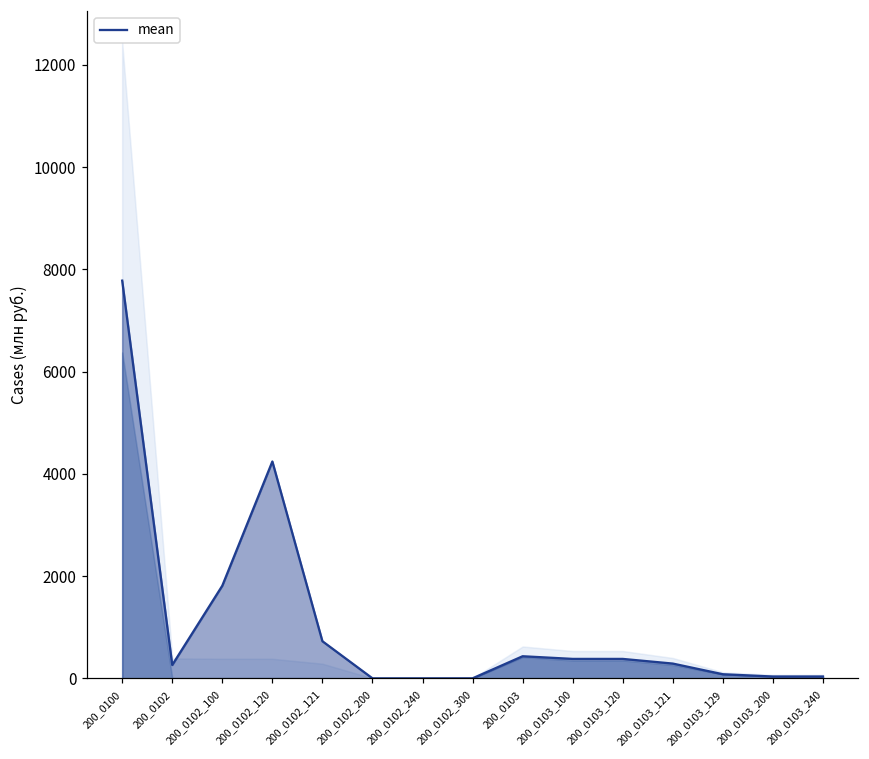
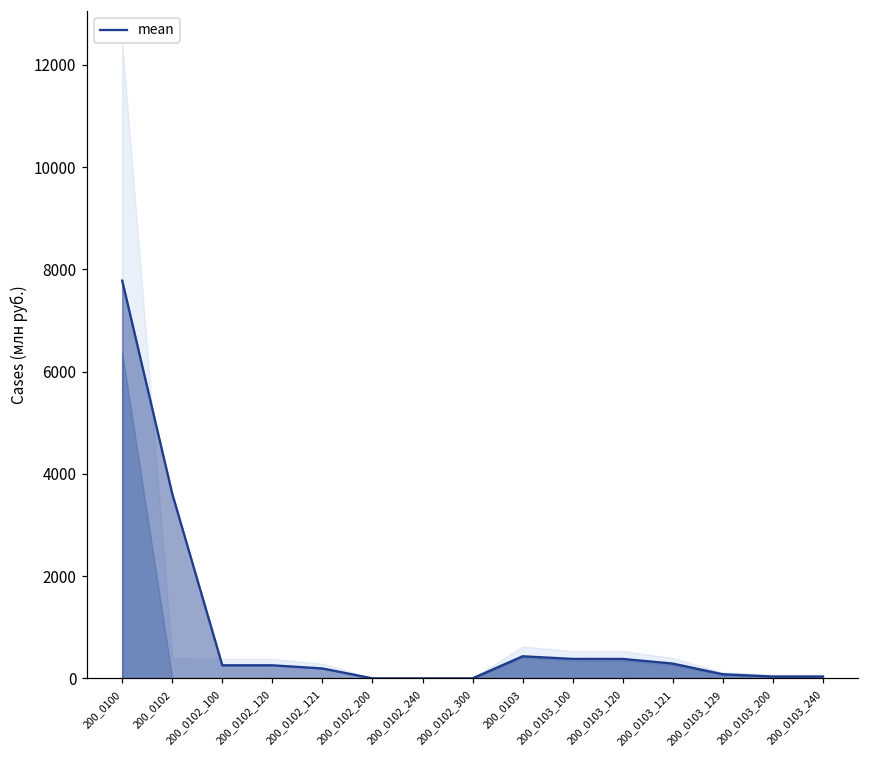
mean, 200_0102: 300 -> 3600
mean, 200_0102_100: 1800 -> 300
mean, 200_0102_120: 4200 -> 300
mean, 200_0102_121: 700 -> 200
